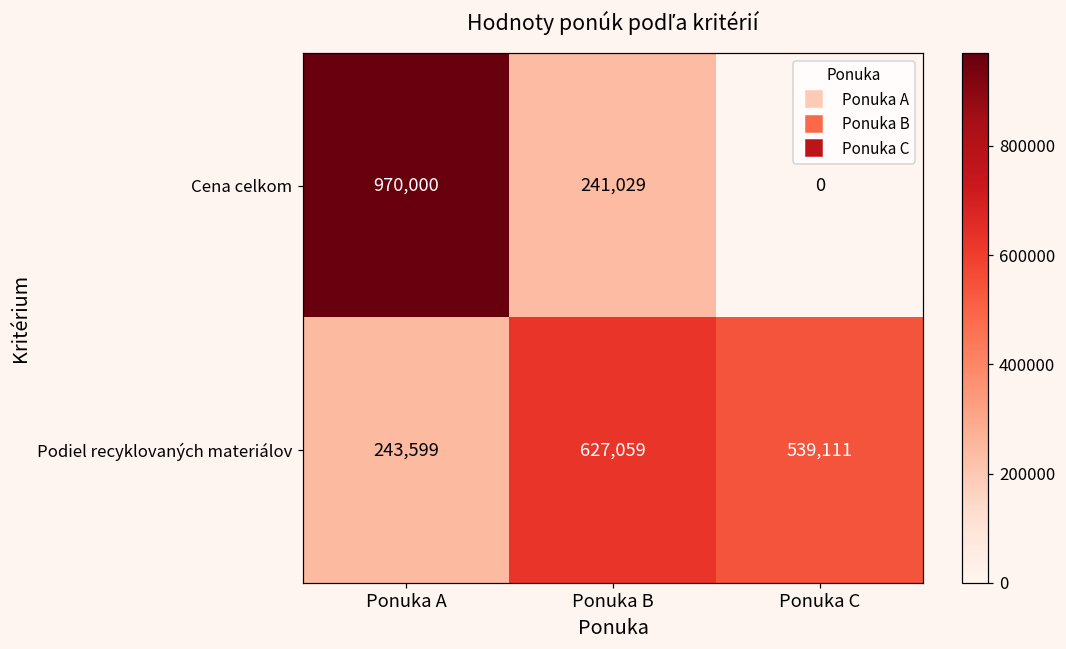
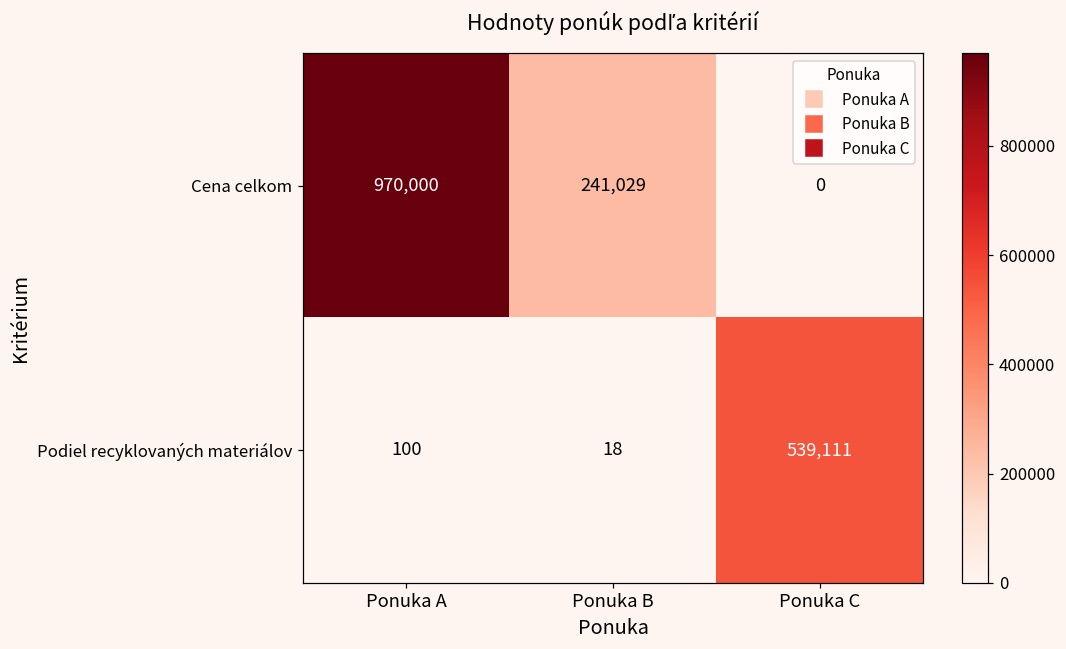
Podiel recyklovaných materiálov, Ponuka A: 243,599 -> 100
Podiel recyklovaných materiálov, Ponuka B: 627,059 -> 18
